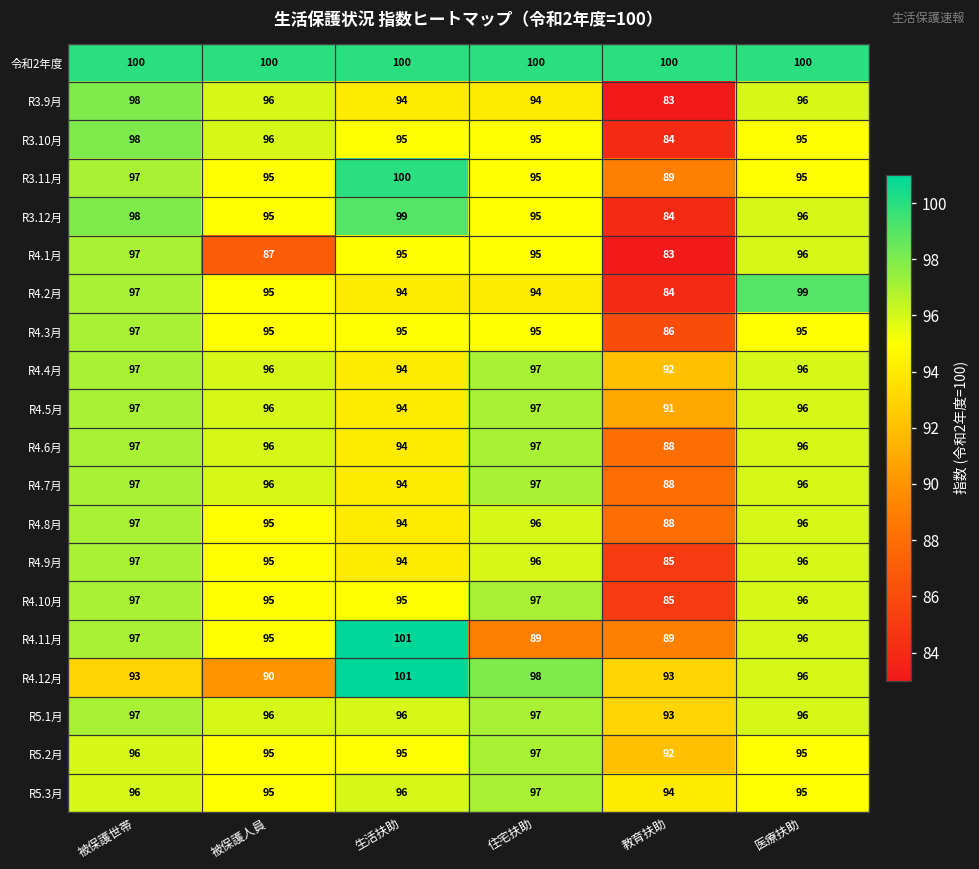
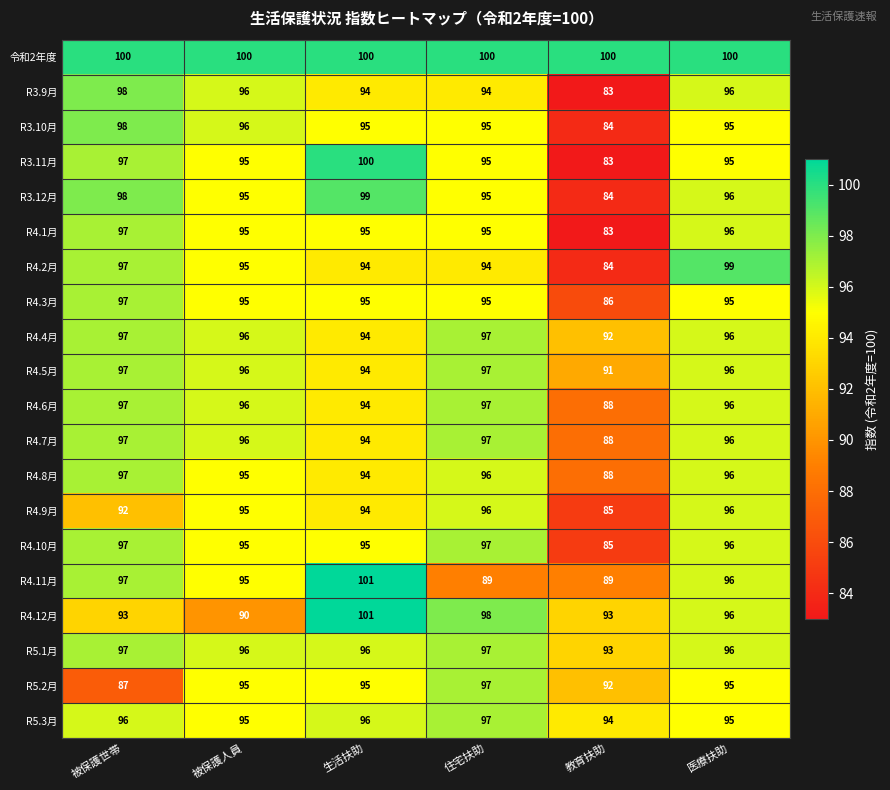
R3.11月, 教育扶助: 89 -> 83
R4.1月, 被保護人員: 87 -> 95
R4.9月, 被保護世帯: 97 -> 92
R5.2月, 被保護世帯: 96 -> 87
